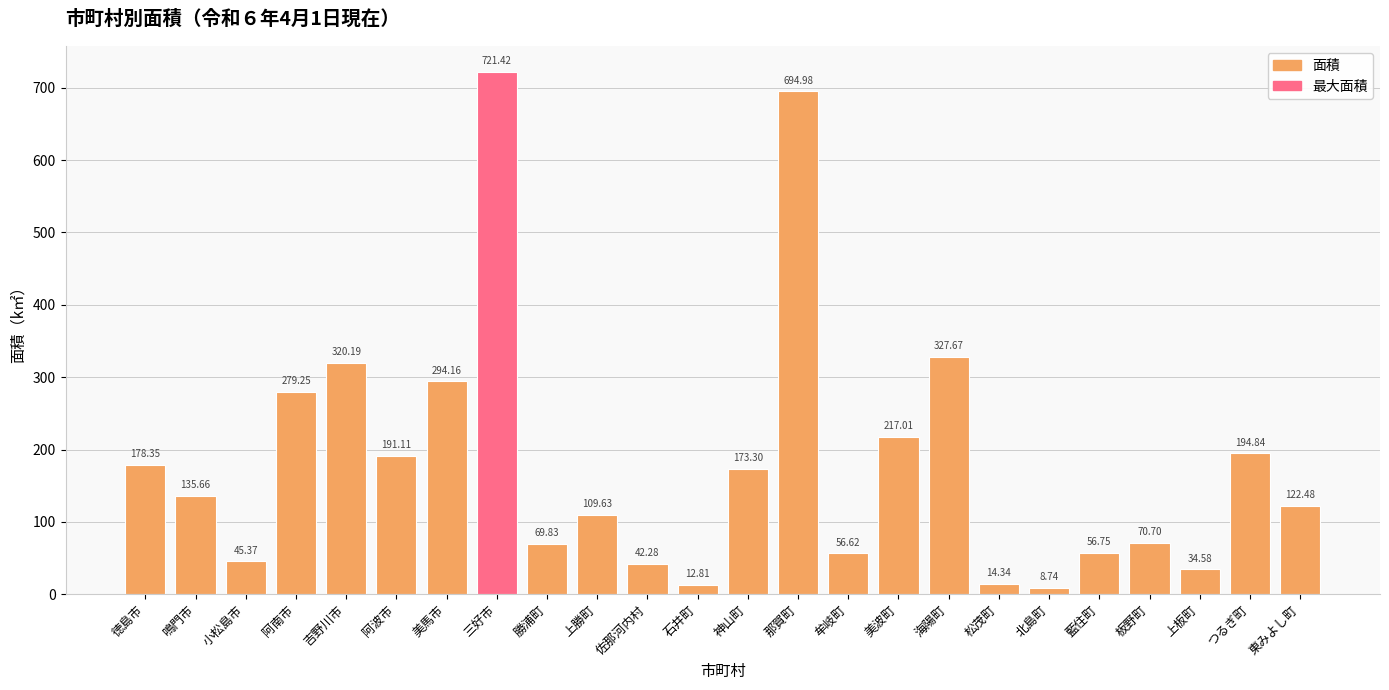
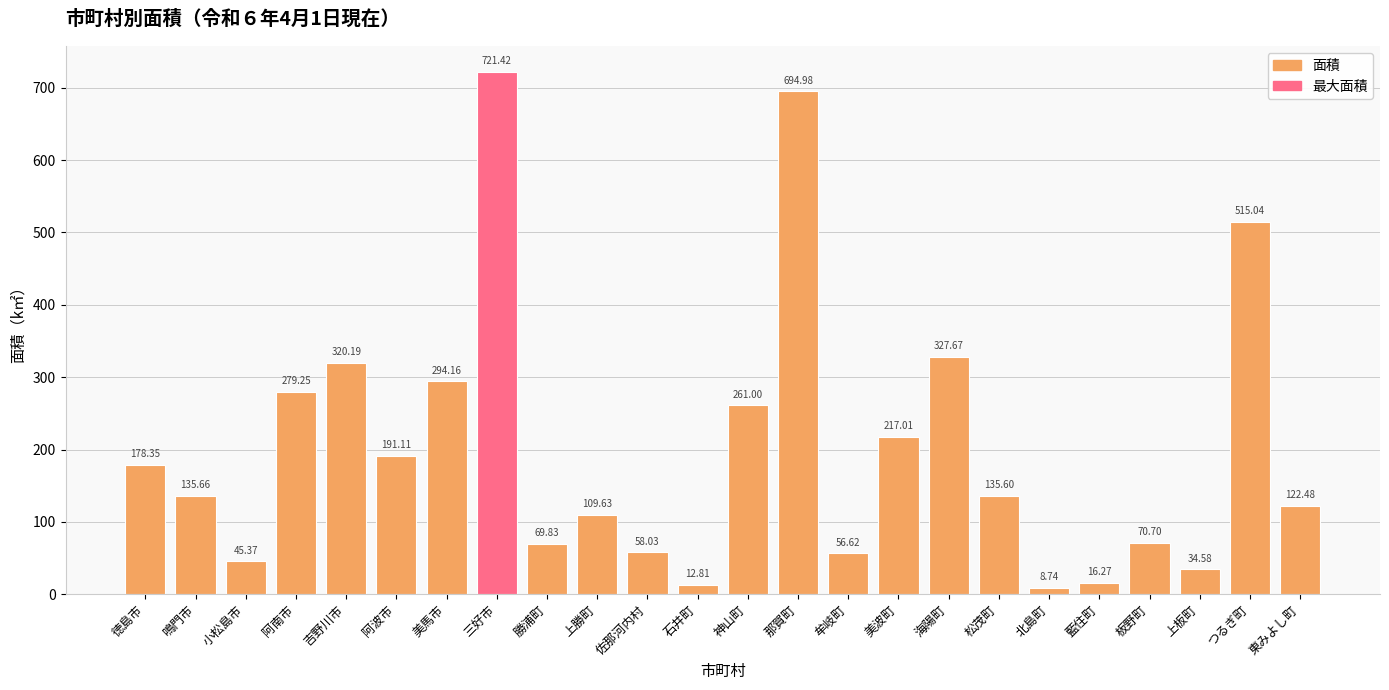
佐那河内村: 42.28 -> 58.03
神山町: 173.30 -> 261.00
松茂町: 14.34 -> 135.60
藍住町: 56.75 -> 16.27
つるぎ町: 194.84 -> 515.04
